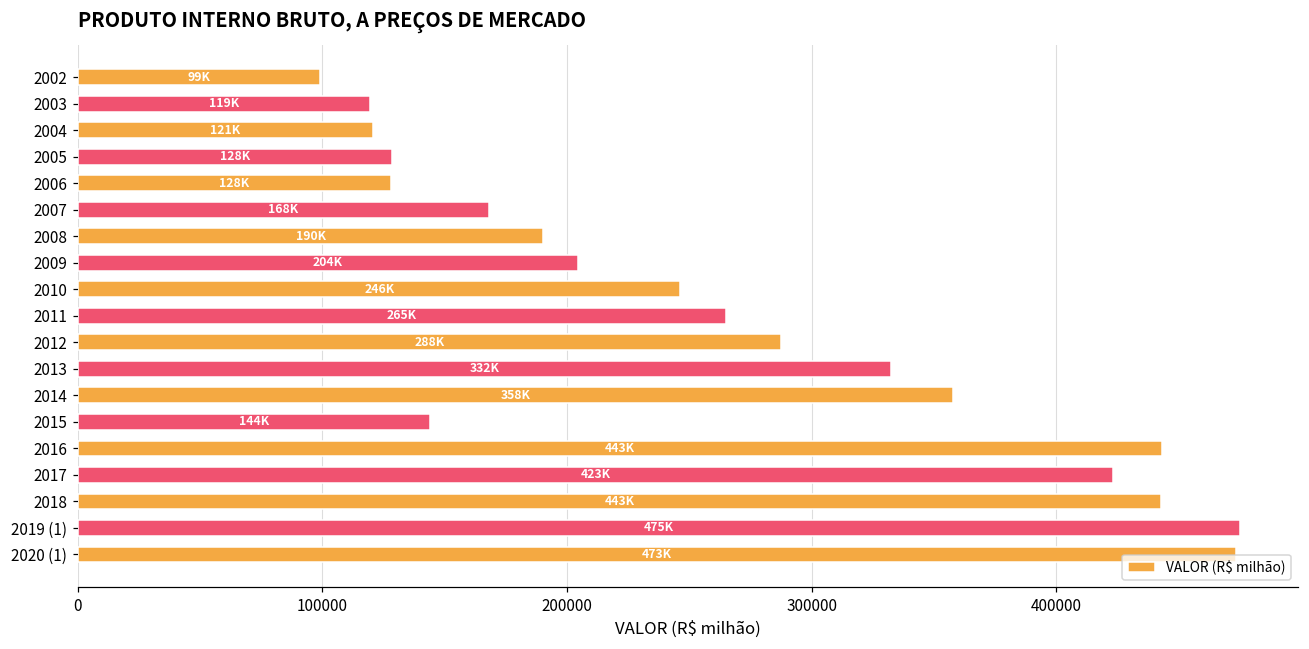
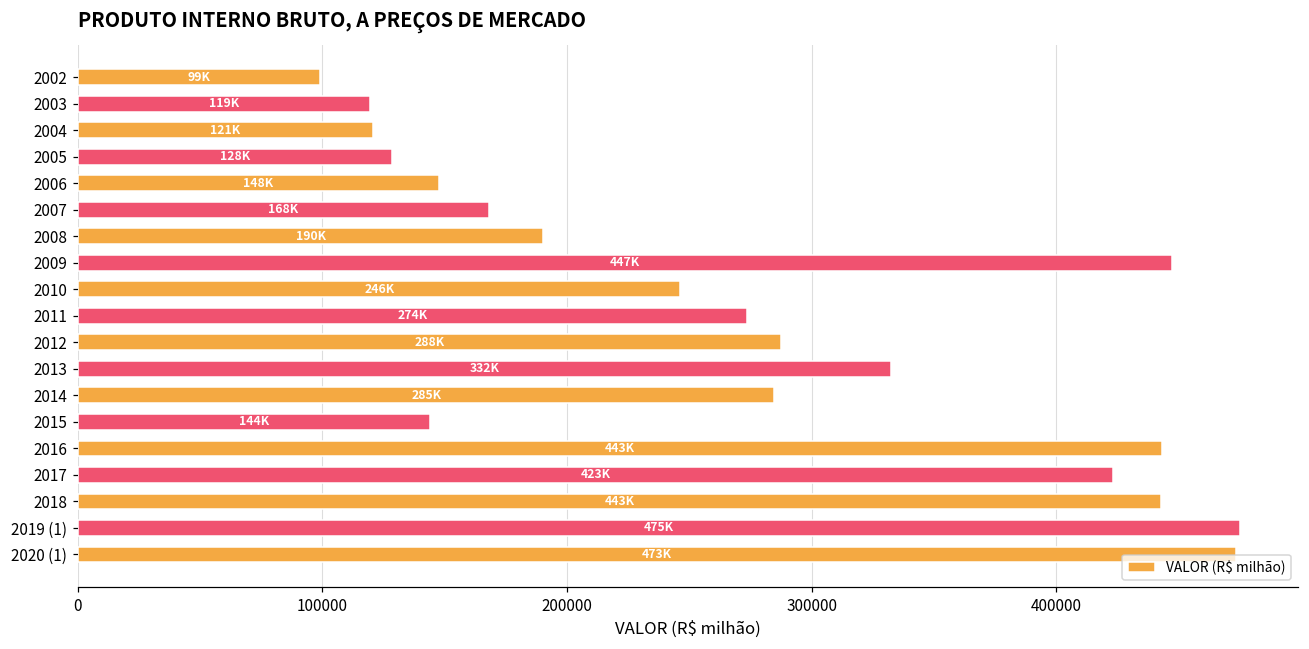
2006: 128K -> 148K
2009: 204K -> 447K
2011: 265K -> 274K
2014: 358K -> 285K
